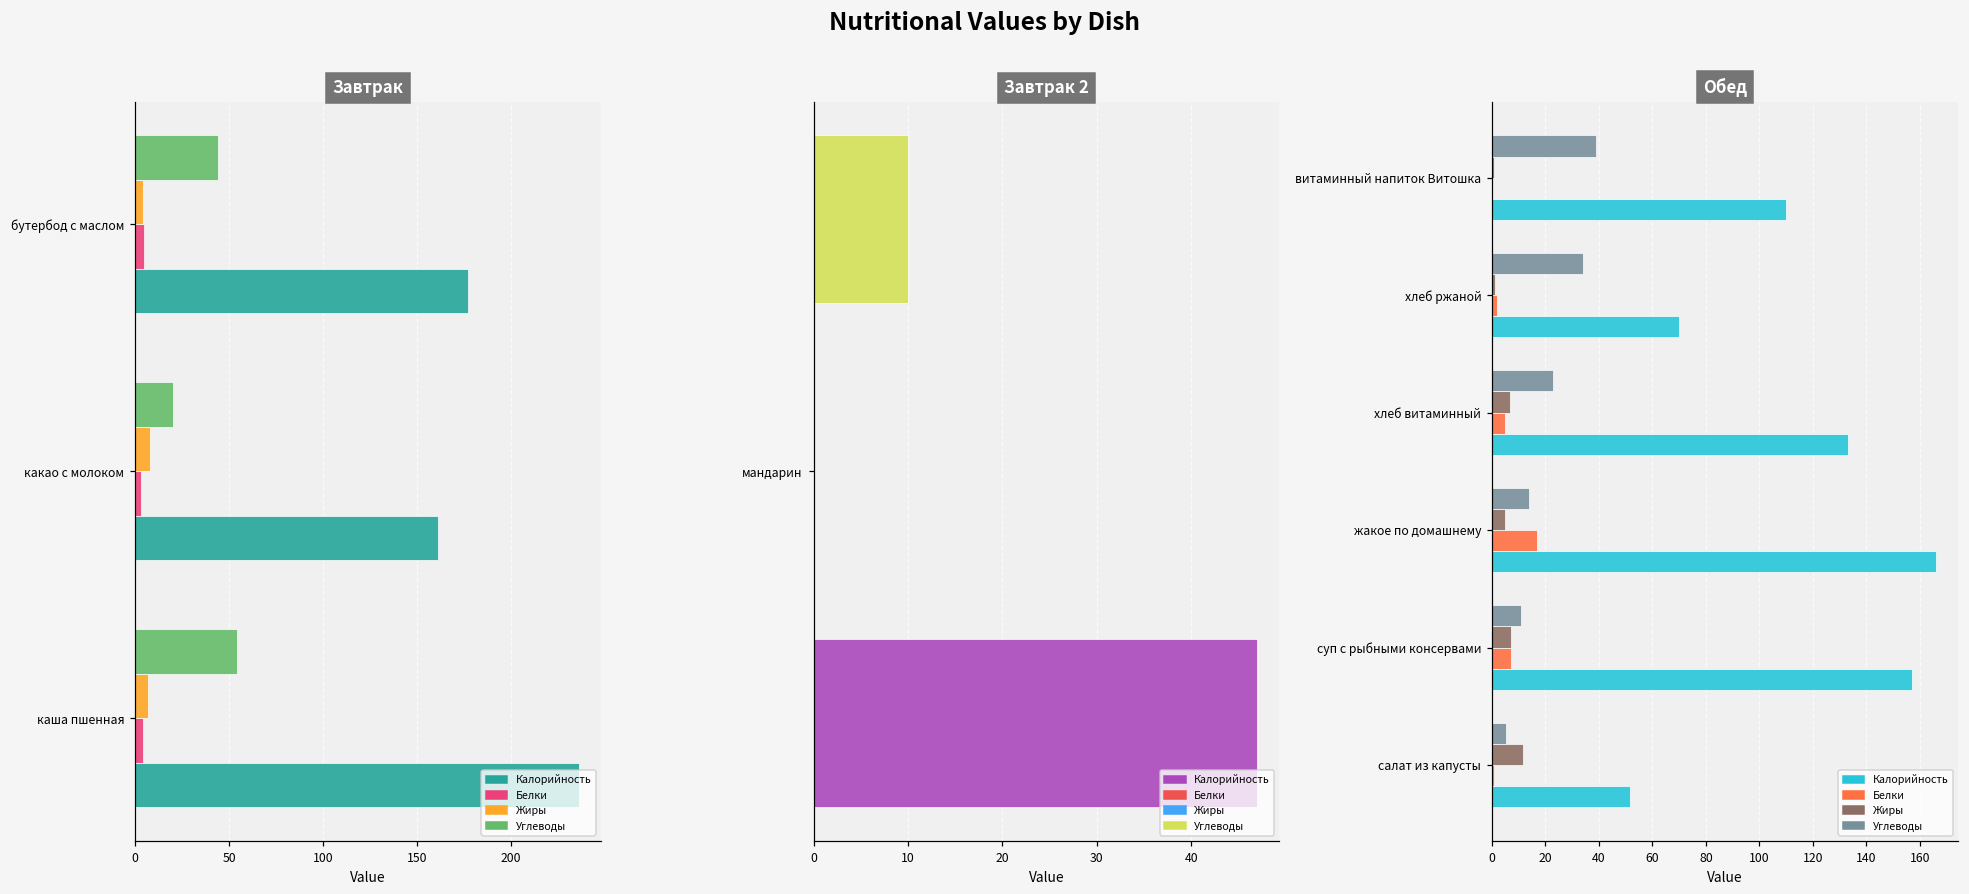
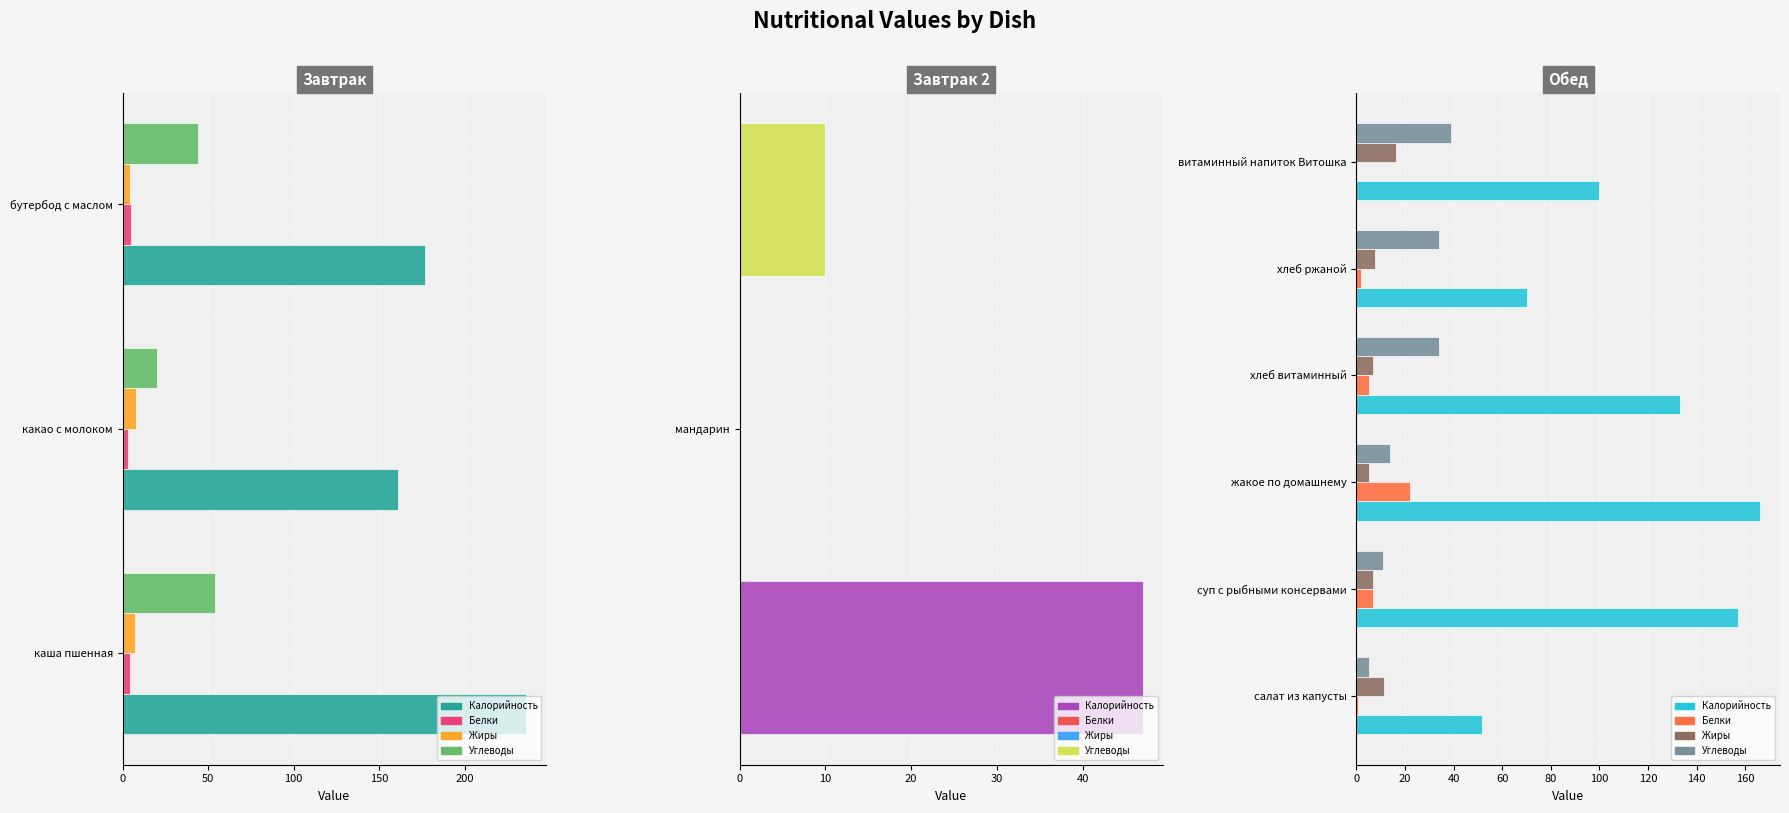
Обед, Жиры, витаминный напиток Витошка: 1 -> 16
Обед, Калорийность, витаминный напиток Витошка: 110 -> 100
Обед, Жиры, хлеб ржаной: 1 -> 8
Обед, Углеводы, хлеб витаминный: 23 -> 34
Обед, Белки, жакое по домашнему: 17 -> 22
